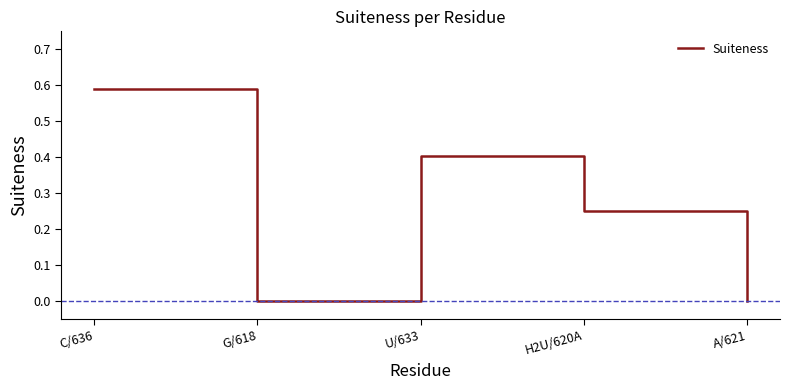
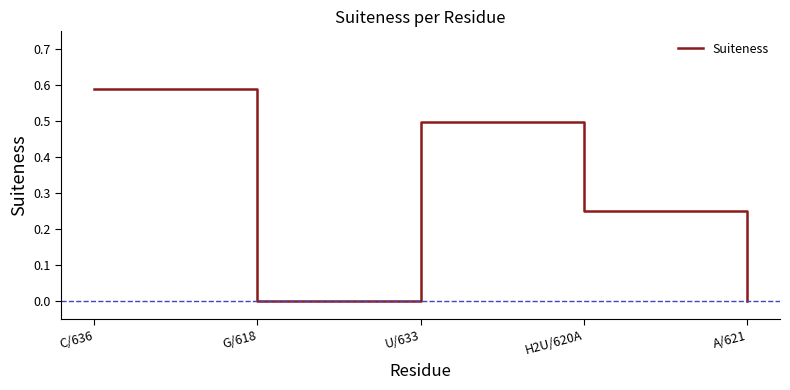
U/633: 0.41 -> 0.50
